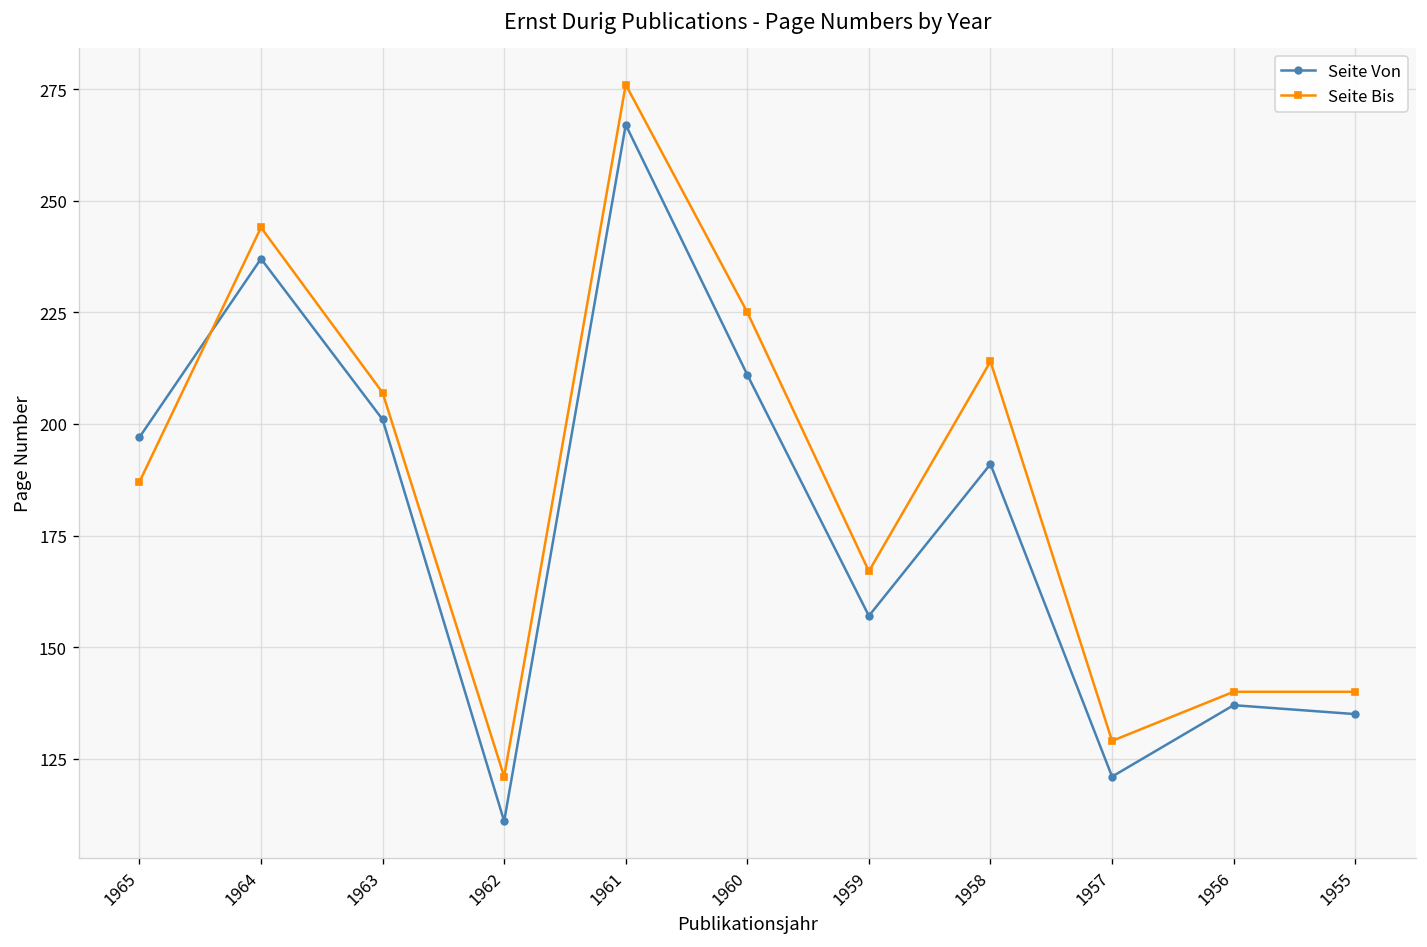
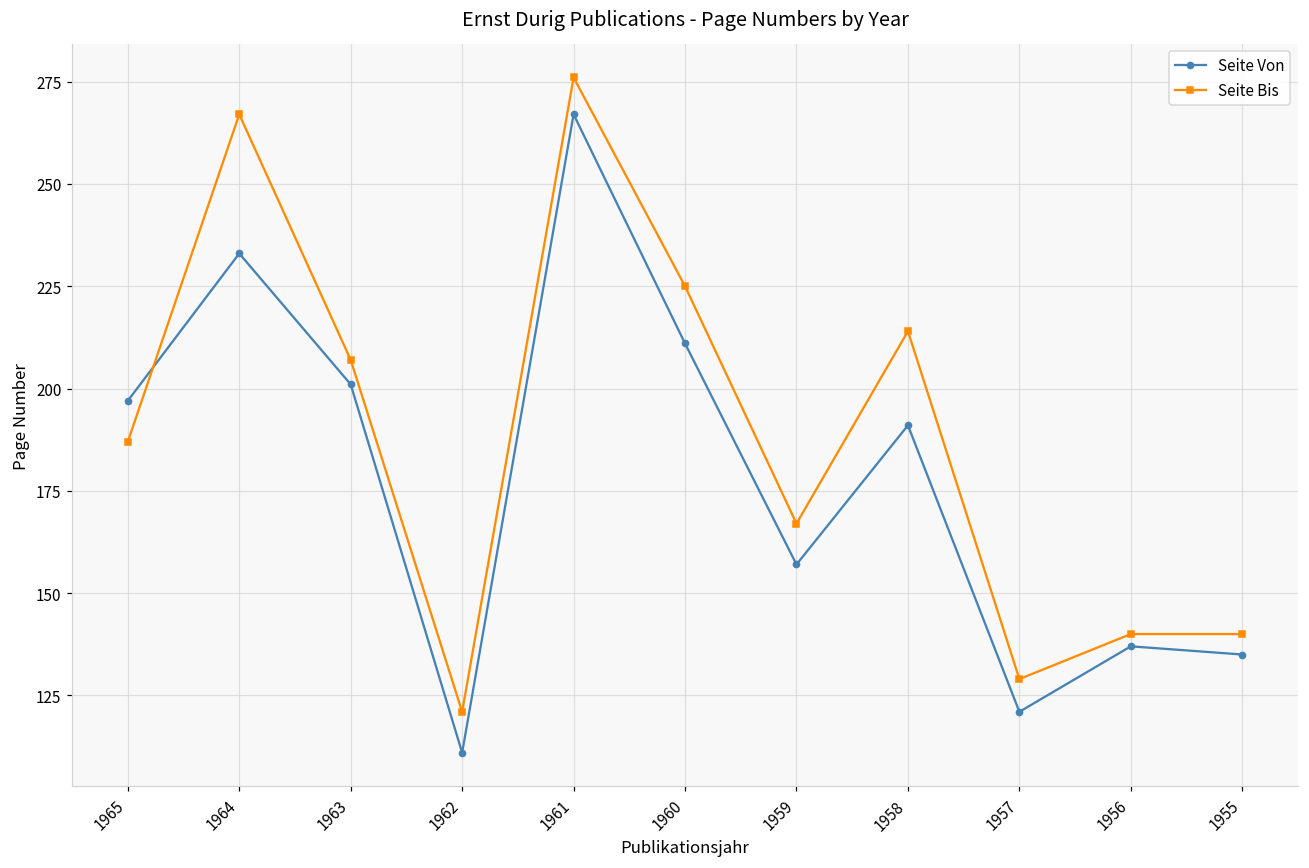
Seite Von, 1964: 237 -> 233
Seite Bis, 1964: 244 -> 267
